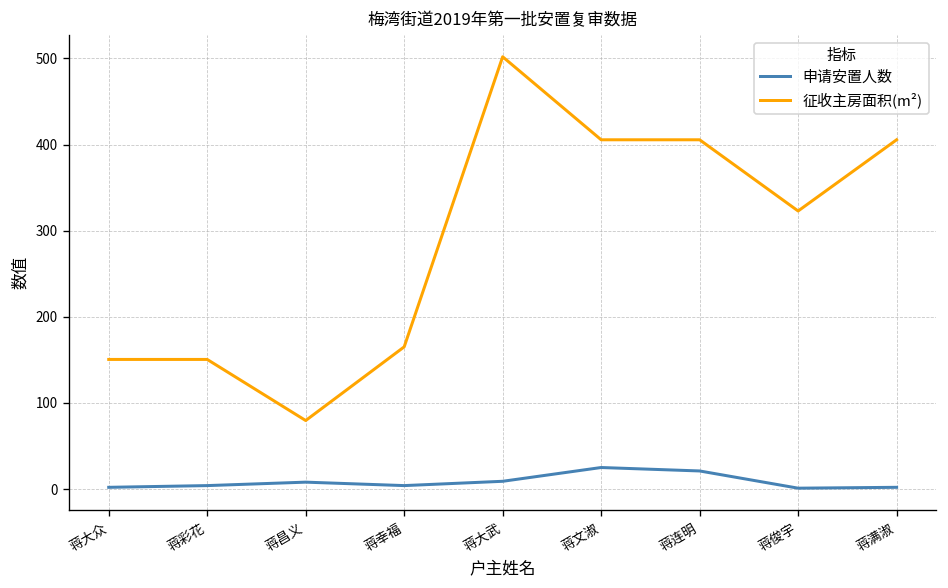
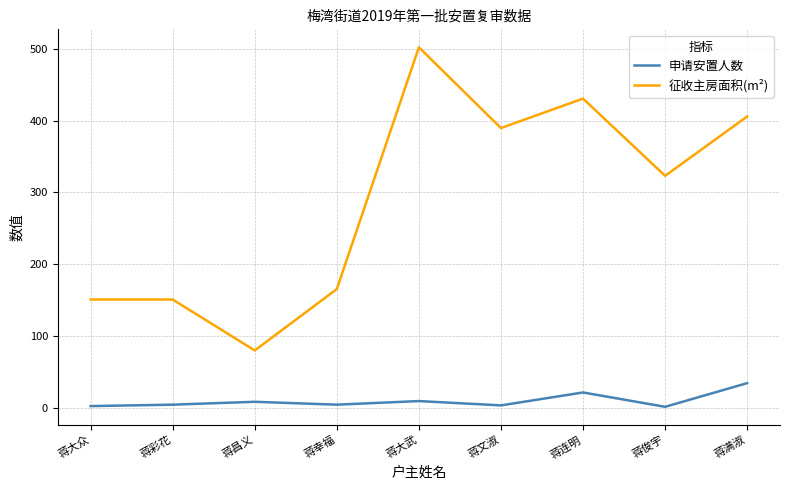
申请安置人数, 蒋文淑: 30 -> 0
征收主房面积(m²), 蒋文淑: 410 -> 390
征收主房面积(m²), 蒋连明: 410 -> 430
申请安置人数, 蒋满淑: 0 -> 30
